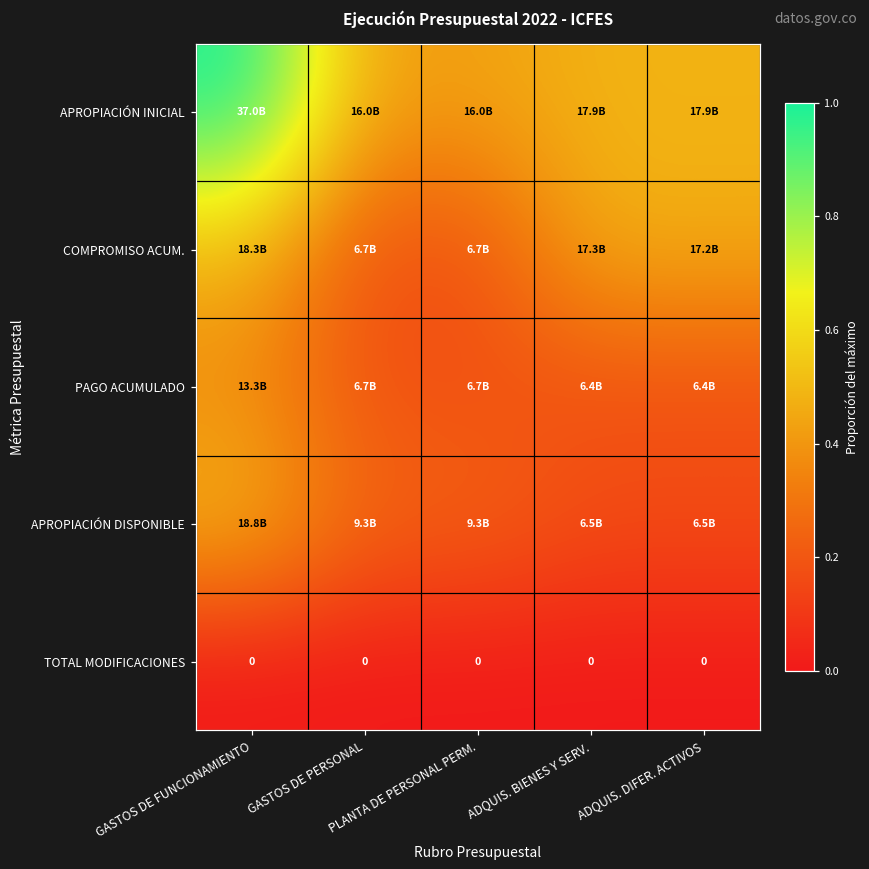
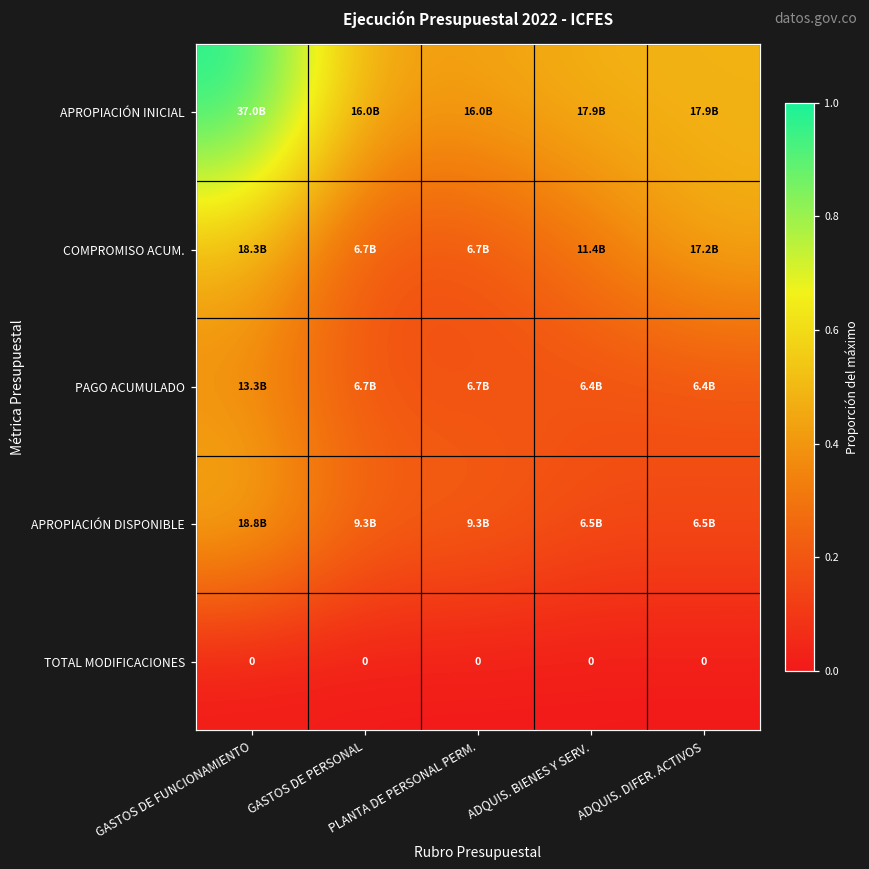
COMPROMISO ACUM., ADQUIS. BIENES Y SERV.: 17.3B -> 11.4B
